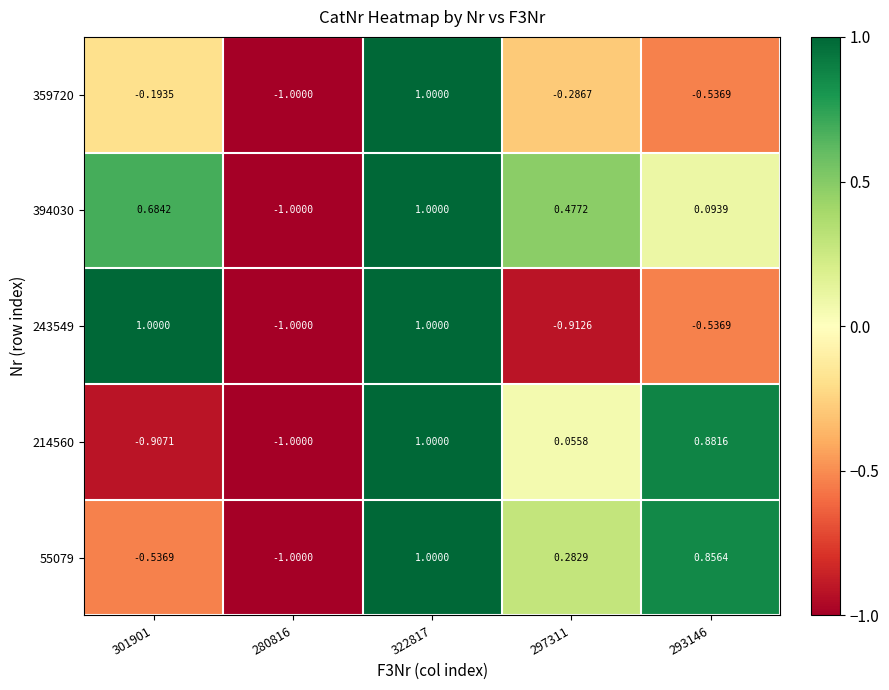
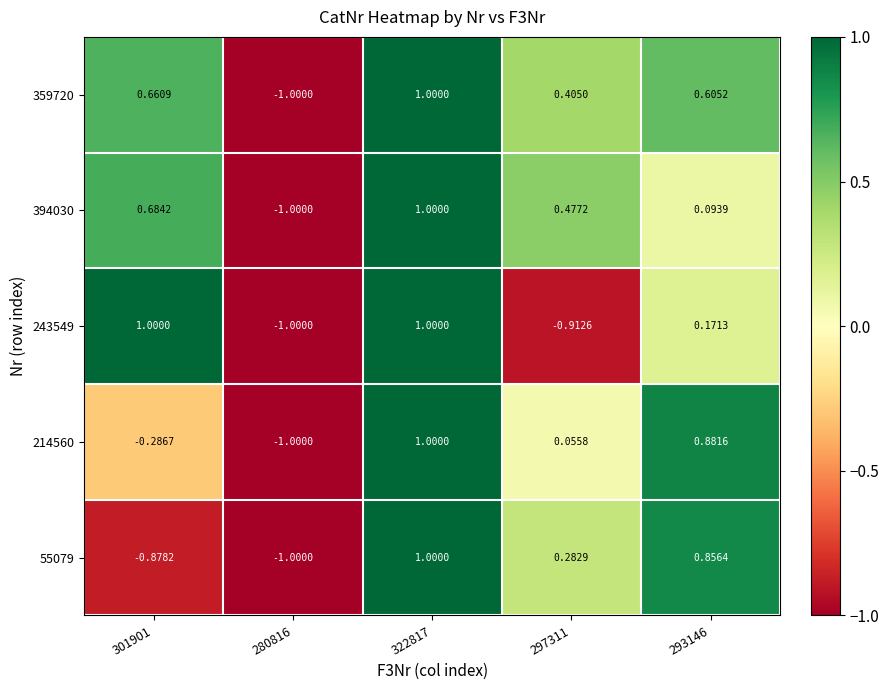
359720, 301901: -0.1935 -> 0.6609
359720, 297311: -0.2867 -> 0.4050
359720, 293146: -0.5369 -> 0.6052
243549, 293146: -0.5369 -> 0.1713
214560, 301901: -0.9071 -> -0.2867
55079, 301901: -0.5369 -> -0.8782
